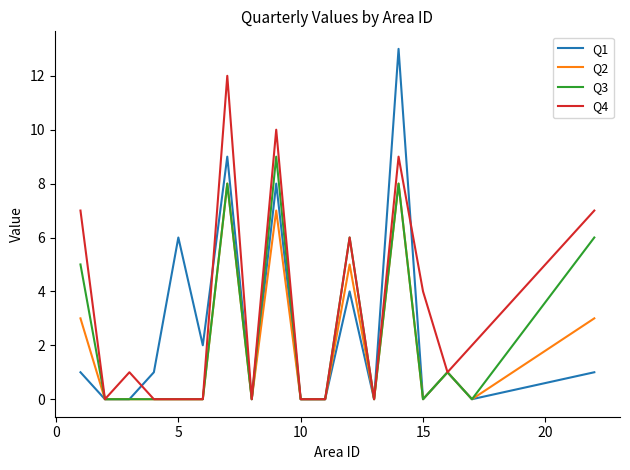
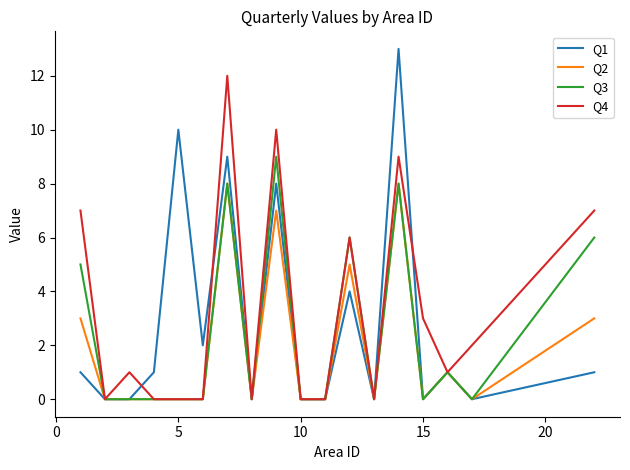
Q1, 5: 6 -> 10
Q4, 15: 4 -> 3
